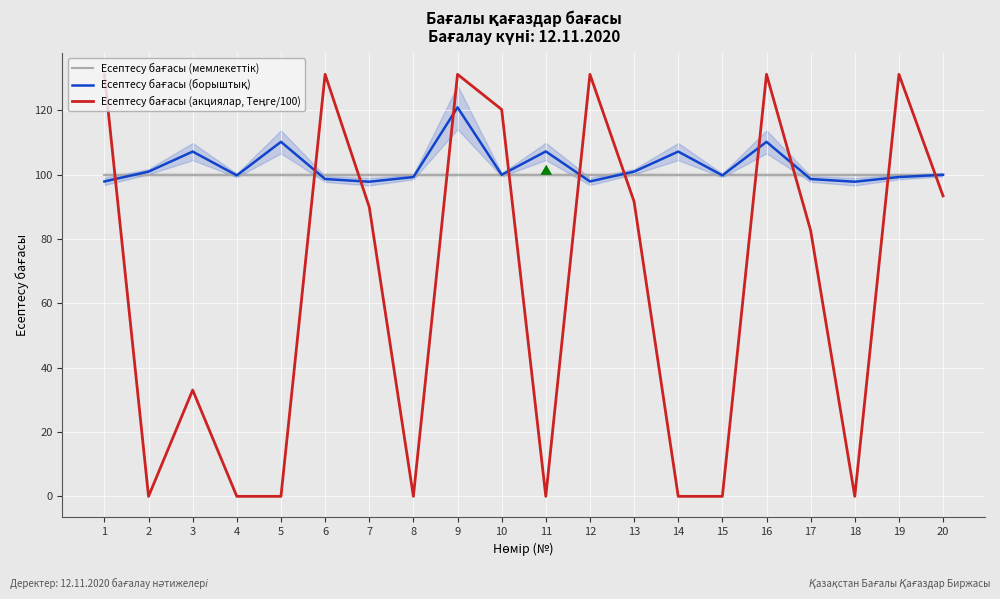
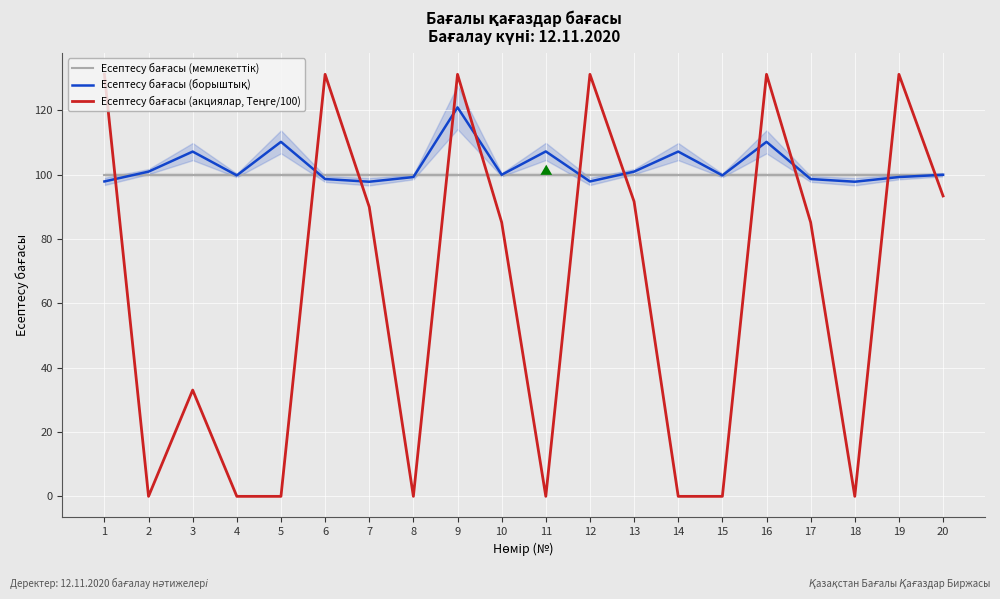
Есептесу бағасы (акциялар, Теңге/100), 10: 120 -> 85
Есептесу бағасы (акциялар, Теңге/100), 17: 83 -> 85
